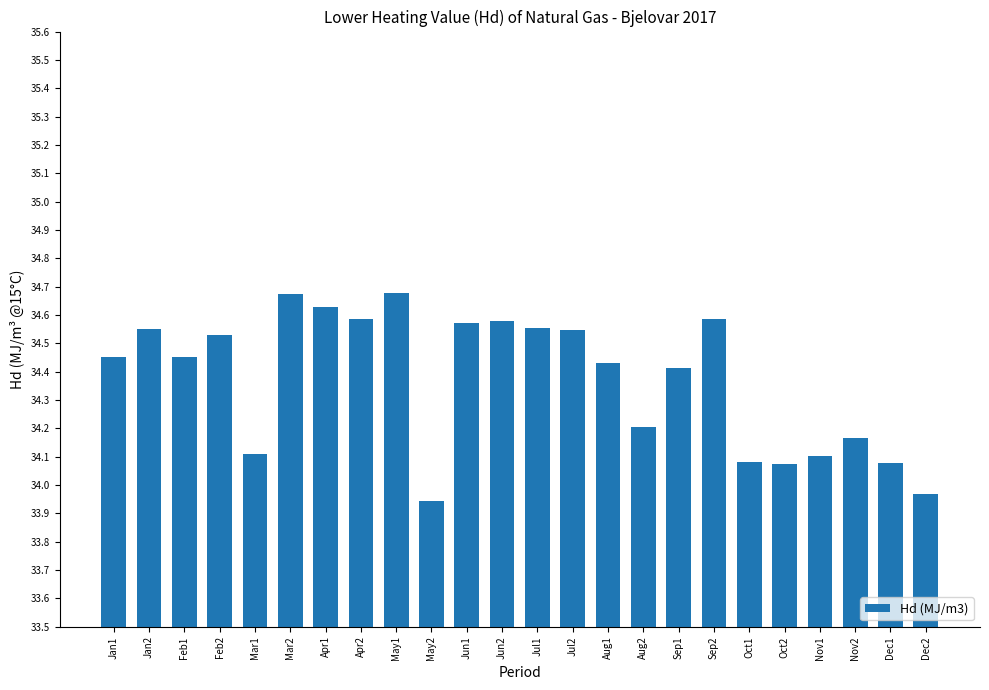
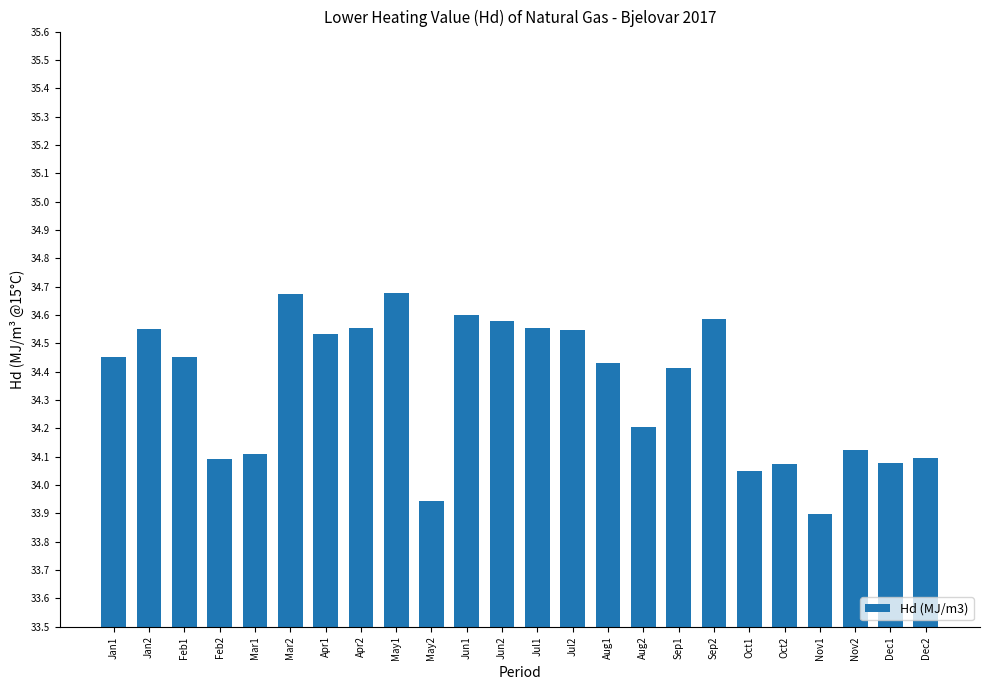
Feb2: 34.53 -> 34.09
Apr1: 34.63 -> 34.53
Apr2: 34.59 -> 34.56
Jun1: 34.57 -> 34.60
Oct1: 34.08 -> 34.05
Nov1: 34.10 -> 33.90
Nov2: 34.16 -> 34.12
Dec2: 33.97 -> 34.10
